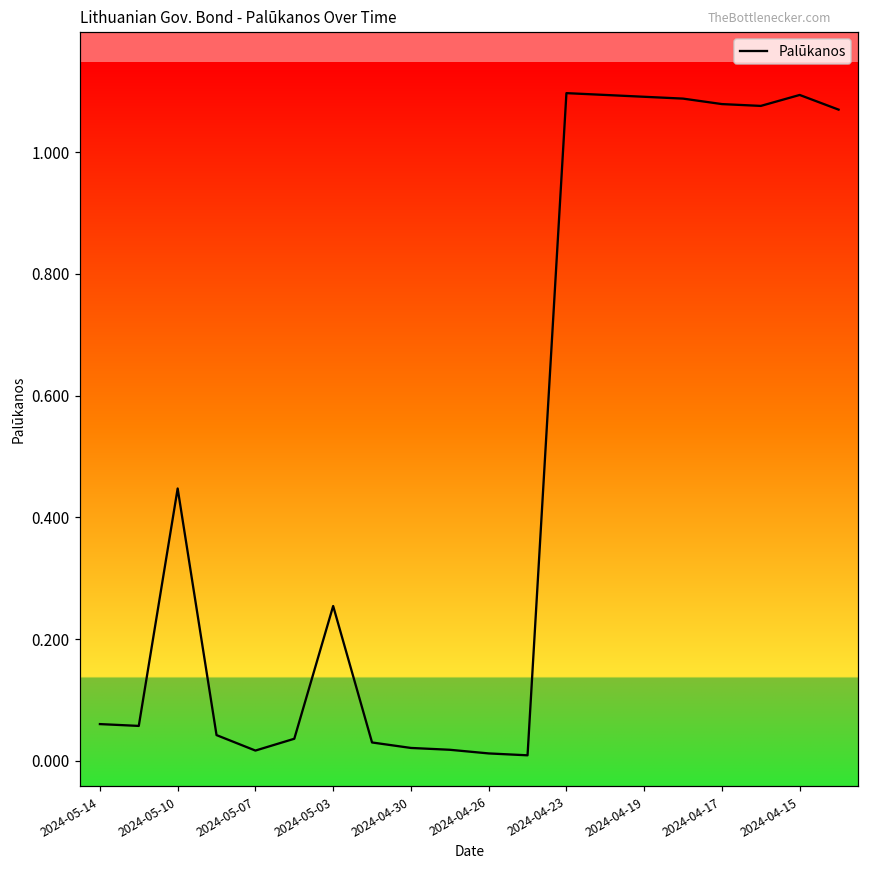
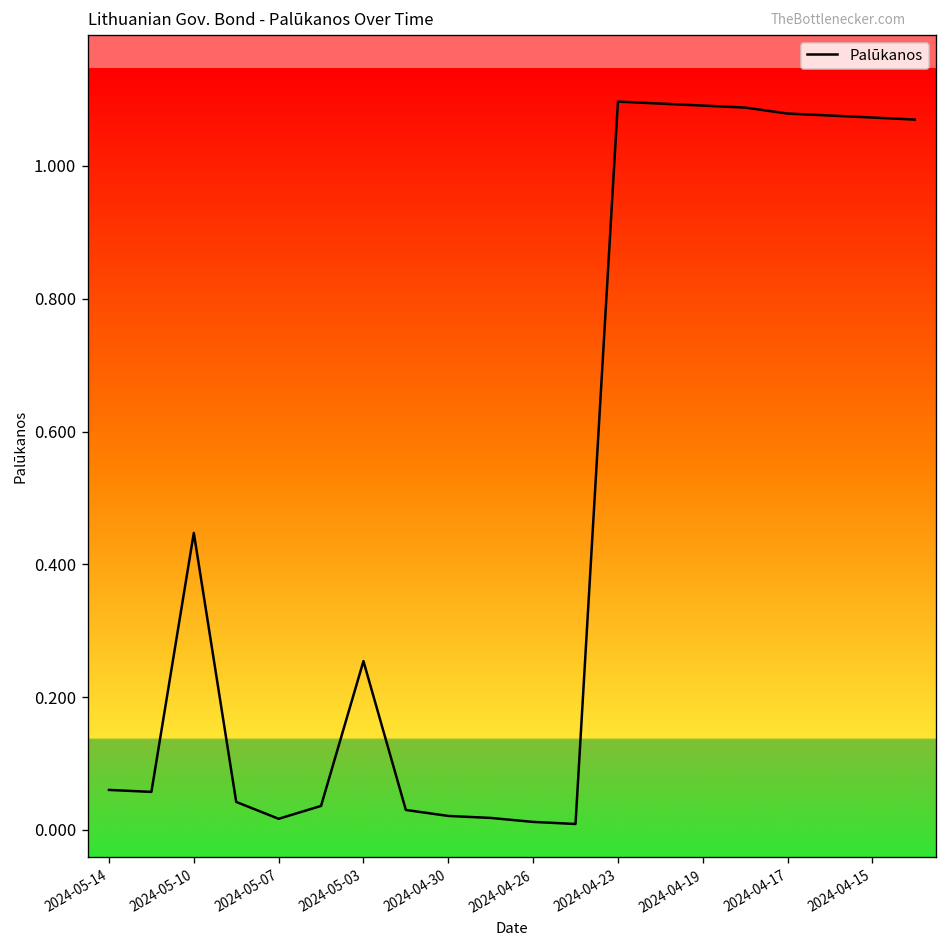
2024-04-15: 1.09 -> 1.07
